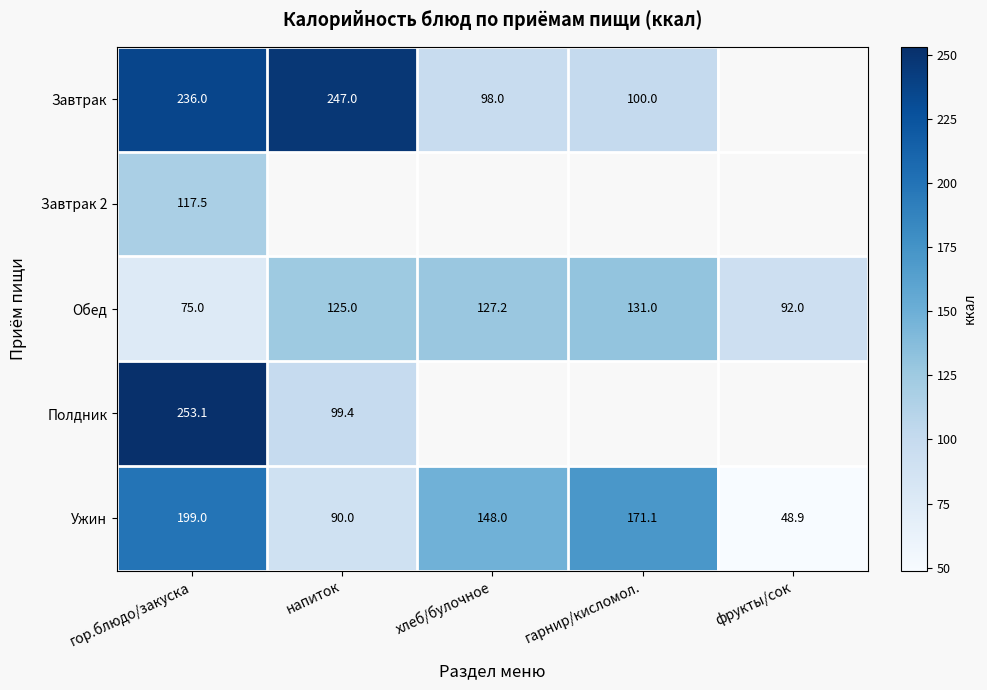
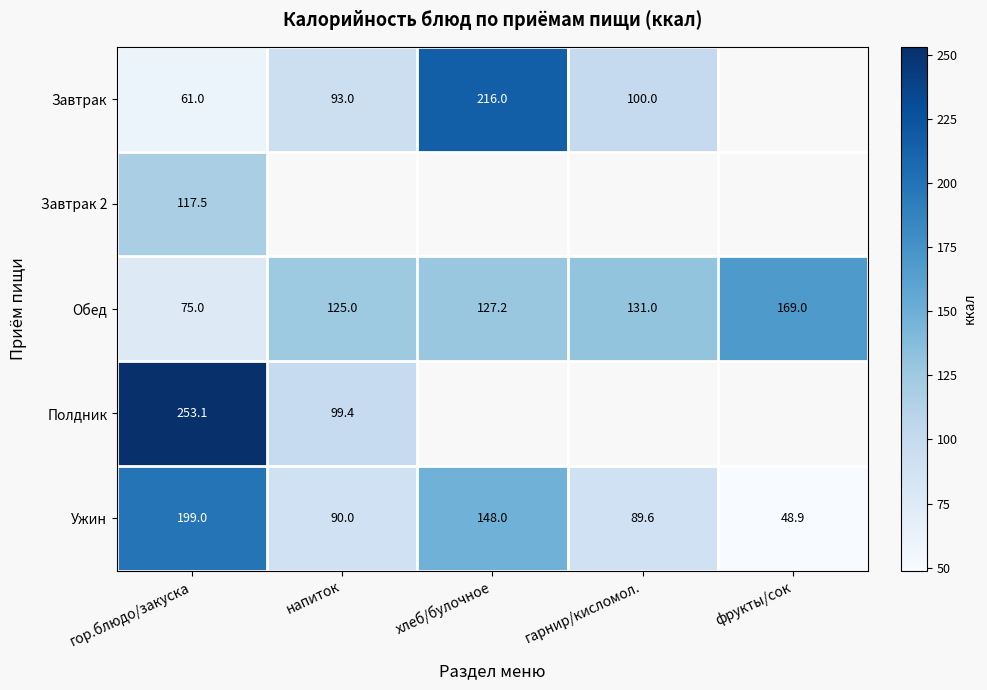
Завтрак, гор.блюдо/закуска: 236.0 -> 61.0
Завтрак, напиток: 247.0 -> 93.0
Завтрак, хлеб/булочное: 98.0 -> 216.0
Обед, фрукты/сок: 92.0 -> 169.0
Ужин, гарнир/кисломол.: 171.1 -> 89.6
